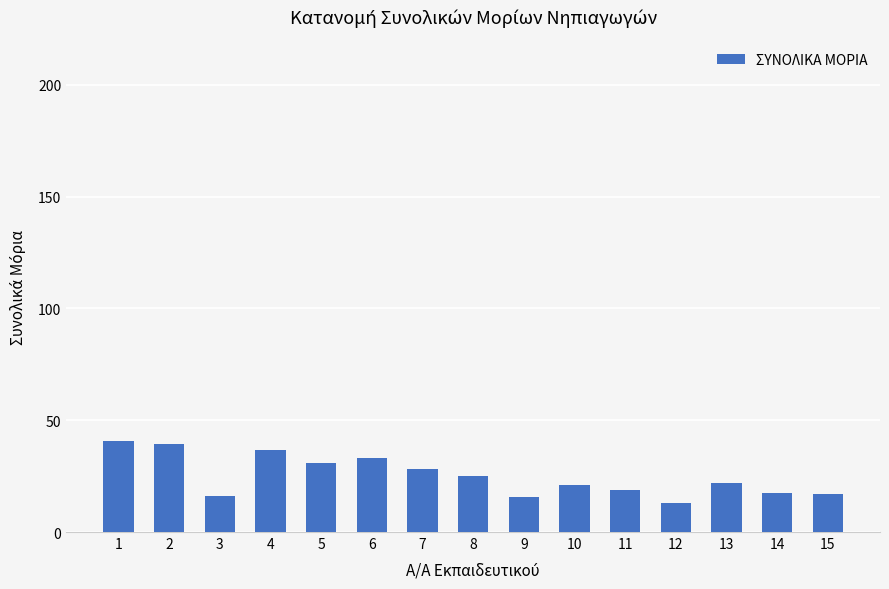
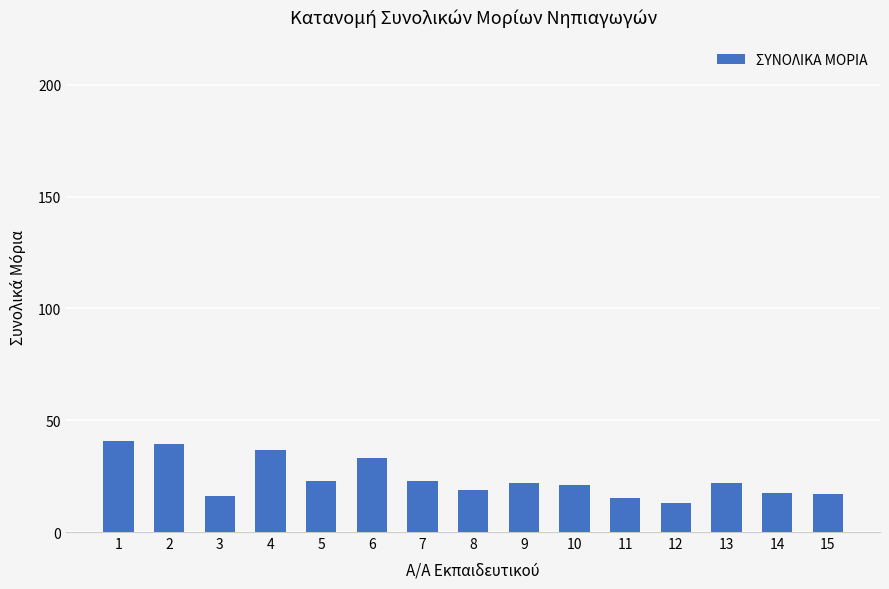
5: 31 -> 23
7: 28 -> 23
8: 25 -> 19
9: 16 -> 22
11: 19 -> 15
